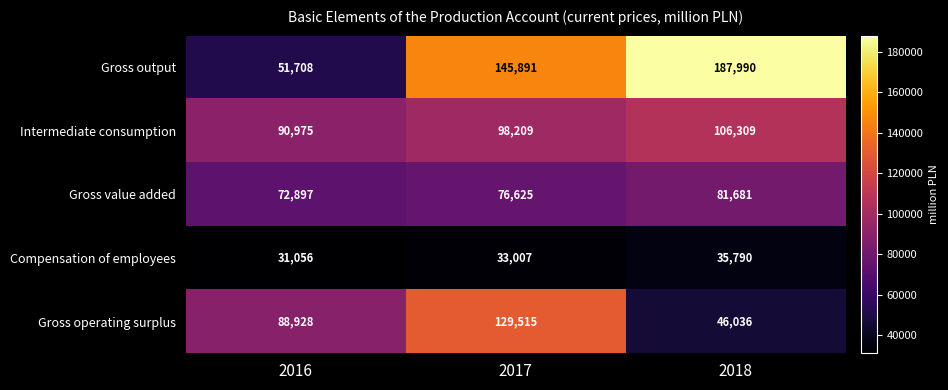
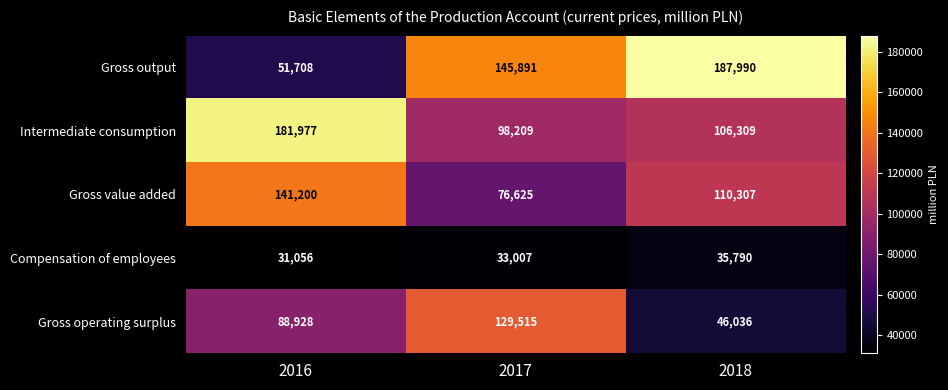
Intermediate consumption, 2016: 90,975 -> 181,977
Gross value added, 2016: 72,897 -> 141,200
Gross value added, 2018: 81,681 -> 110,307
